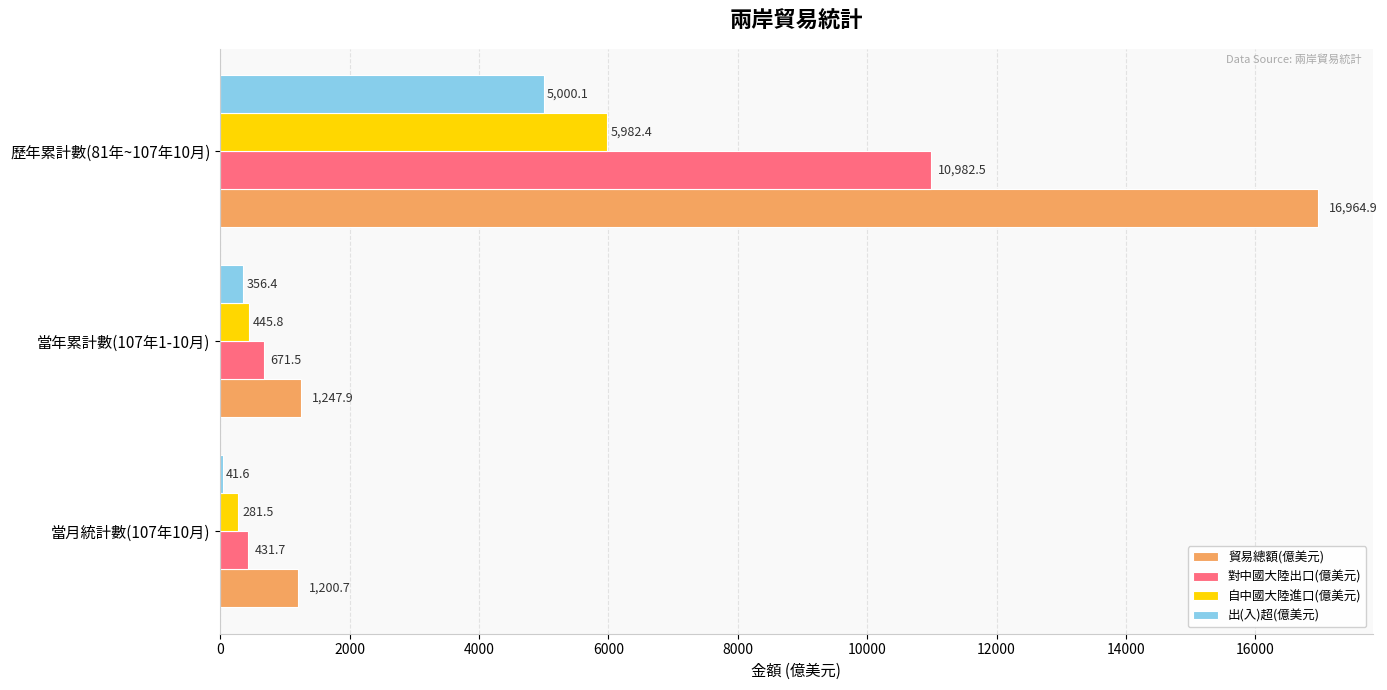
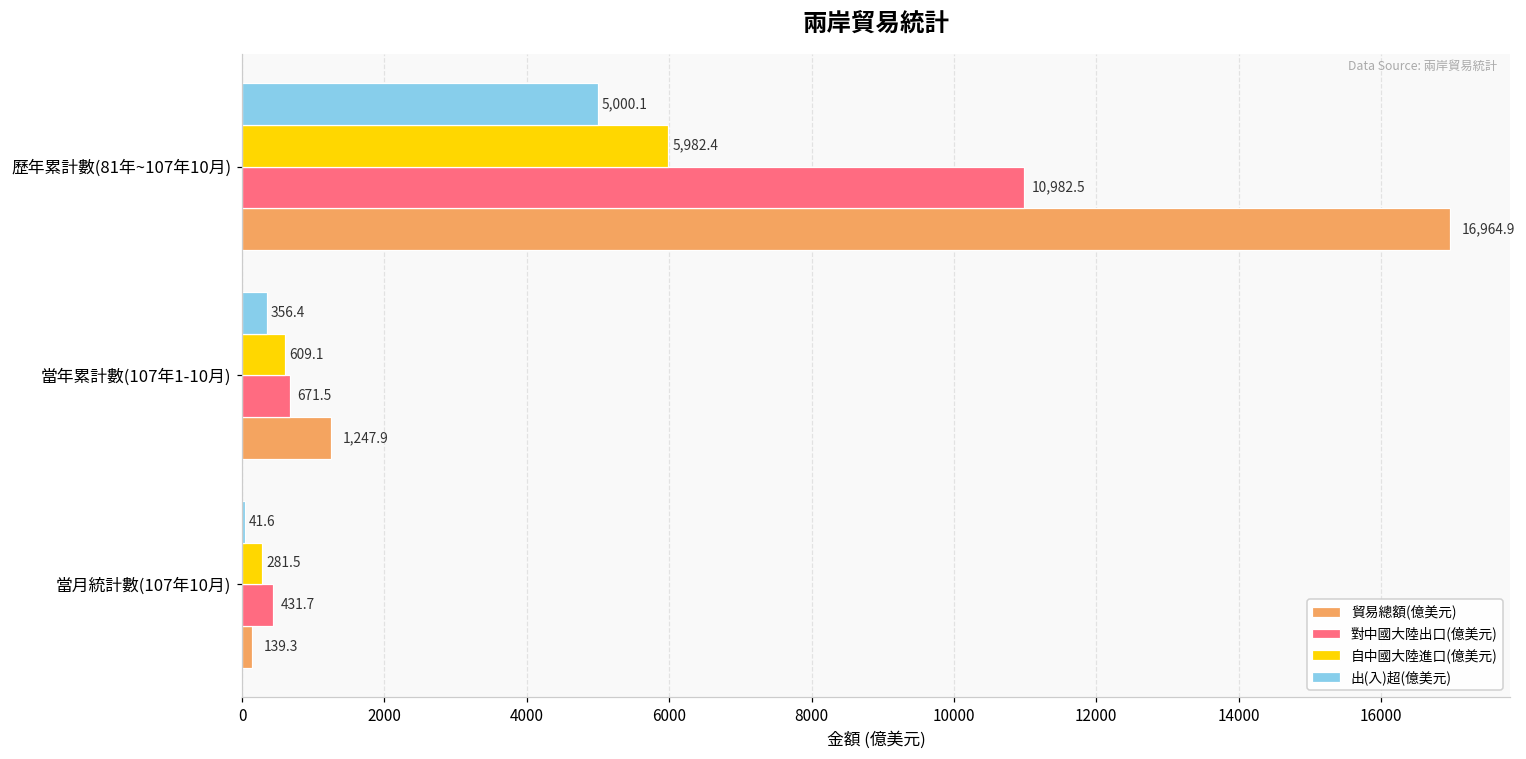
自中國大陸進口(億美元), 當年累計數(107年1-10月): 445.8 -> 609.1
貿易總額(億美元), 當月統計數(107年10月): 1,200.7 -> 139.3
